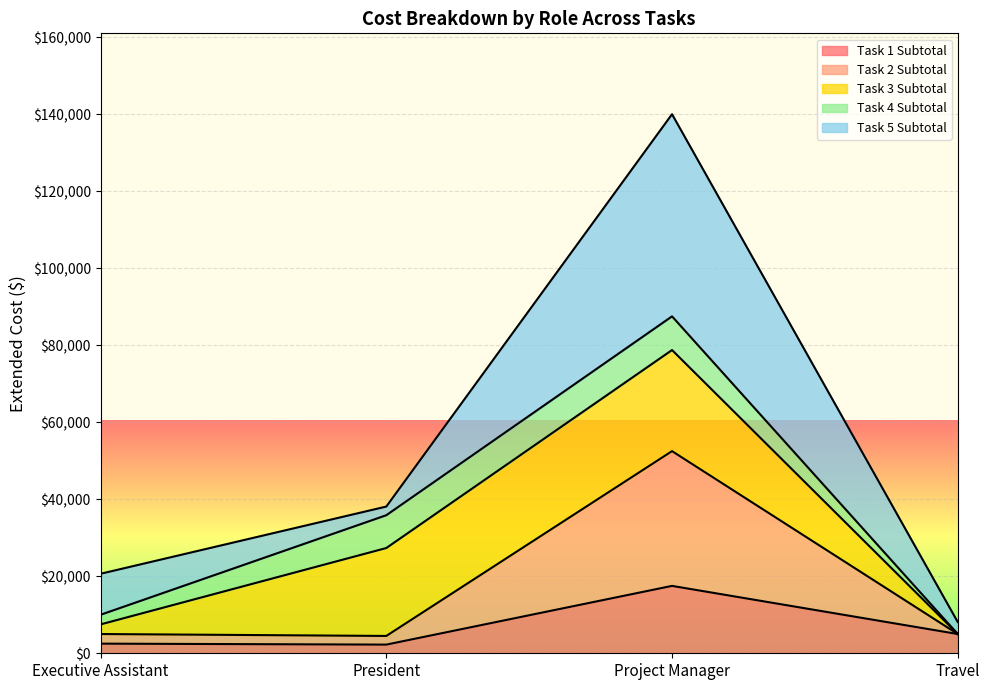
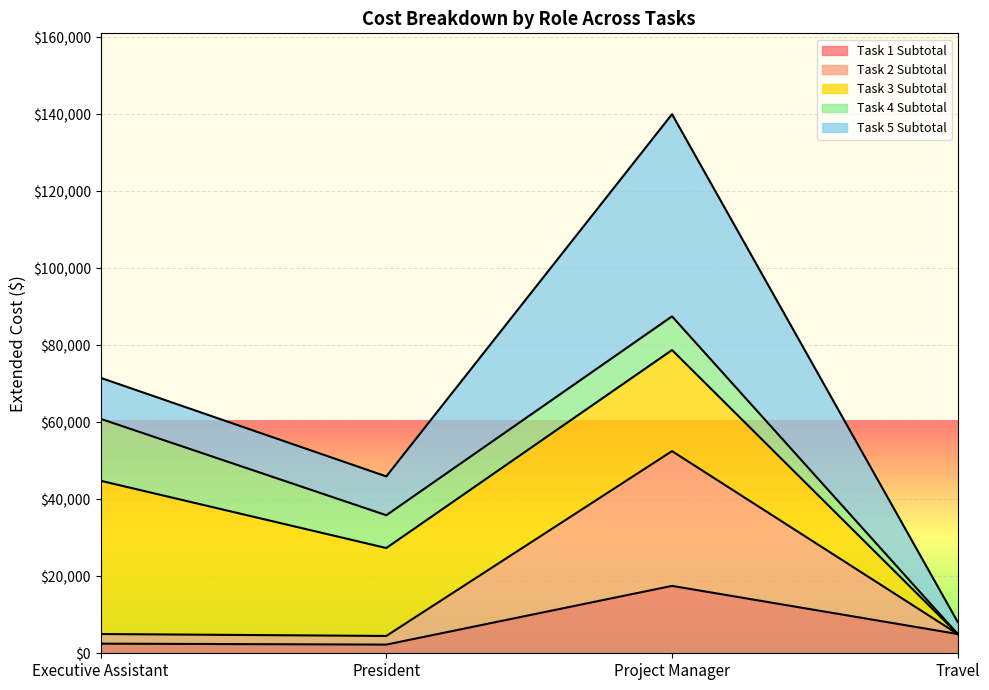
Task 3 Subtotal, Executive Assistant: $3,000 -> $40,000
Task 4 Subtotal, Executive Assistant: $3,000 -> $16,000
Task 5 Subtotal, President: $2,000 -> $10,000
